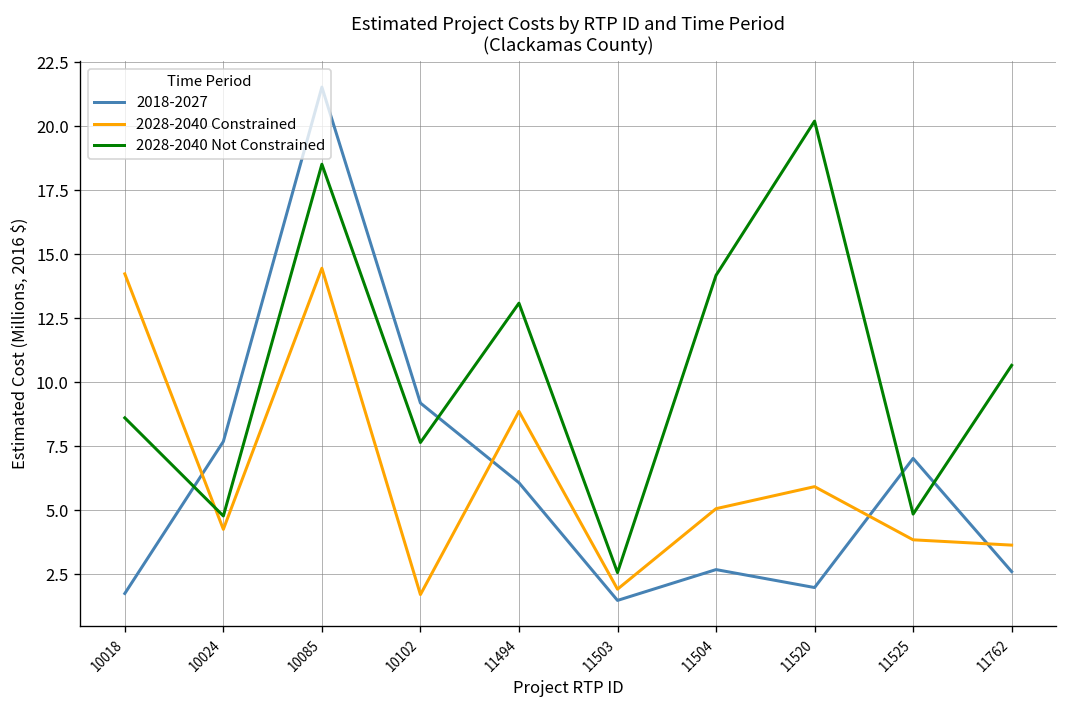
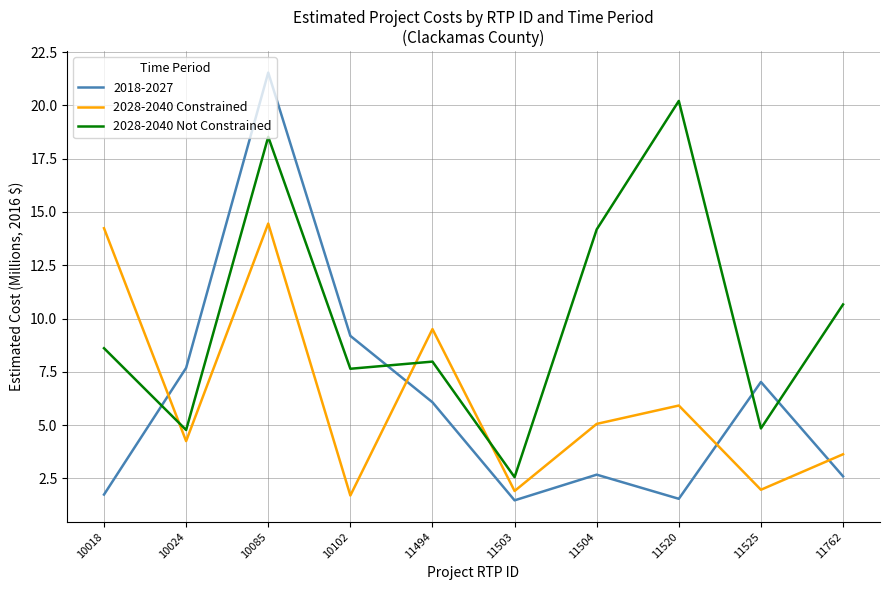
2028-2040 Constrained, 11494: 8.9 -> 9.5
2028-2040 Not Constrained, 11494: 13.1 -> 8.0
2018-2027, 11520: 2.0 -> 1.5
2028-2040 Constrained, 11525: 3.8 -> 2.0
